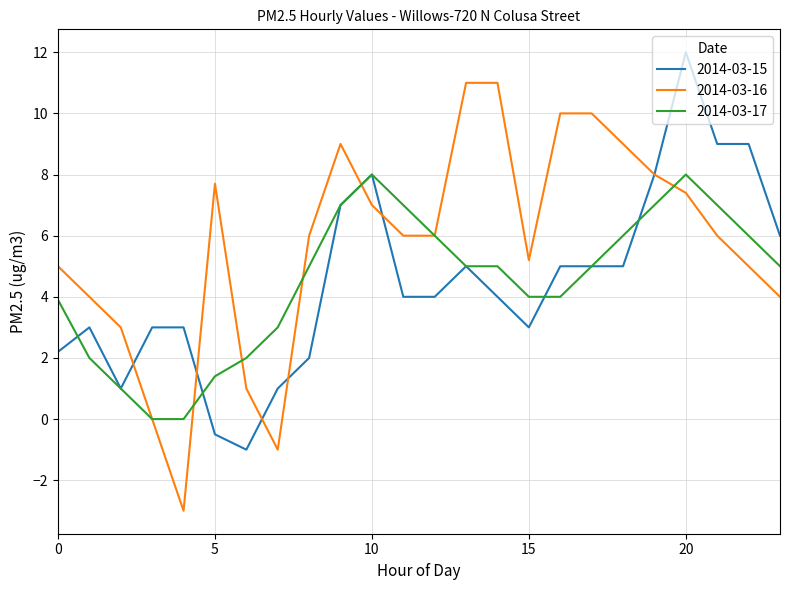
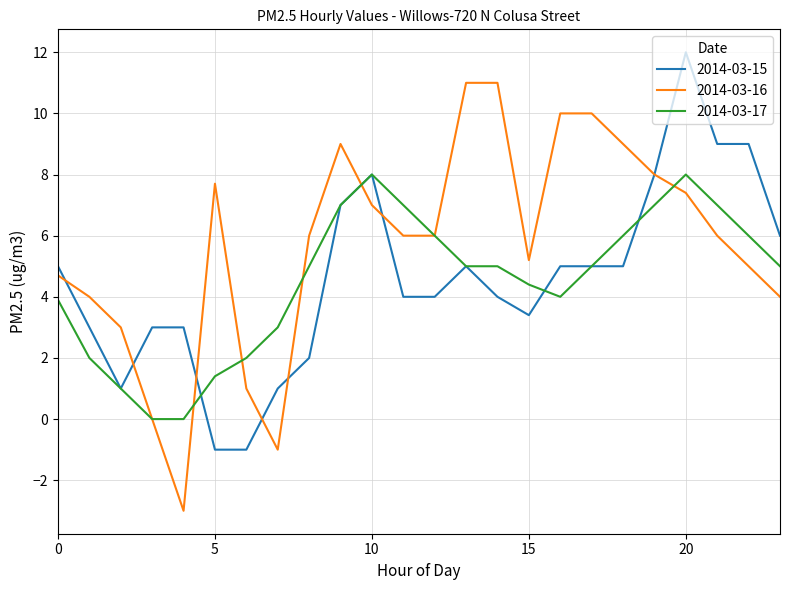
2014-03-15, 0: 2.2 -> 5.0
2014-03-16, 0: 5.0 -> 4.7
2014-03-15, 5: -0.5 -> -1.0
2014-03-15, 15: 3.0 -> 3.4
2014-03-17, 15: 4.0 -> 4.4
